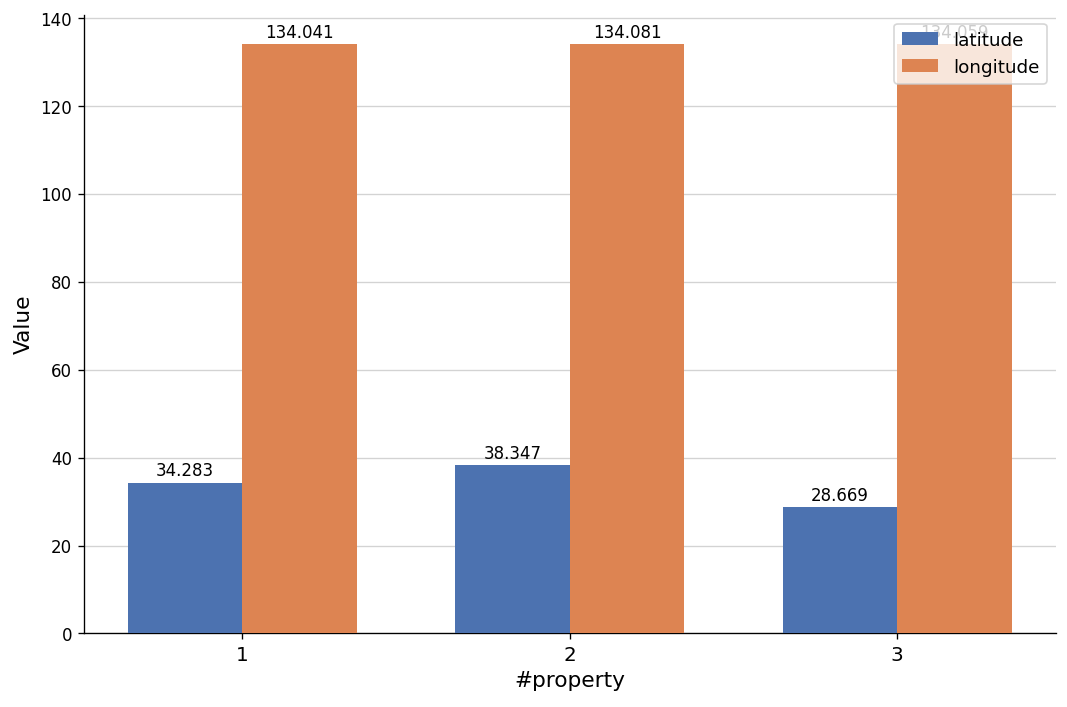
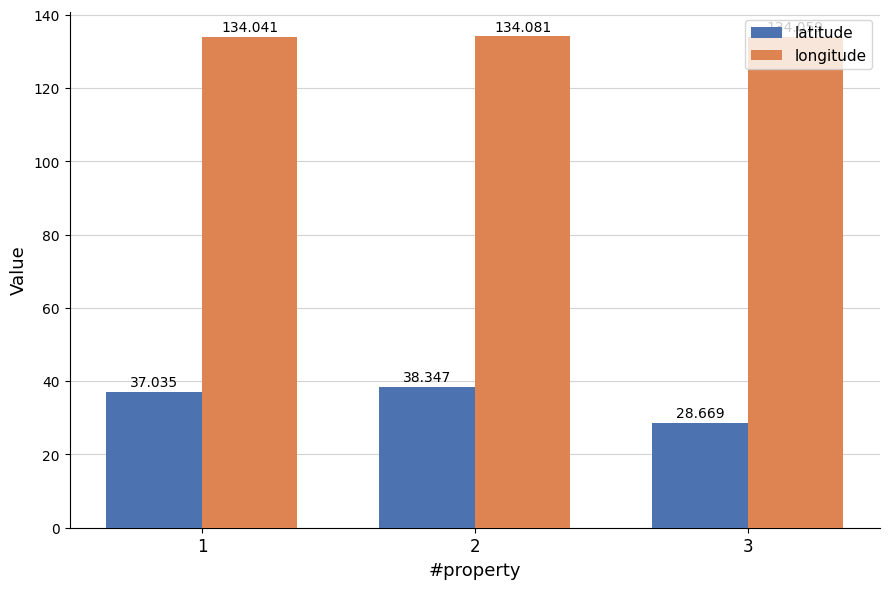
latitude, 1: 34.283 -> 37.035
